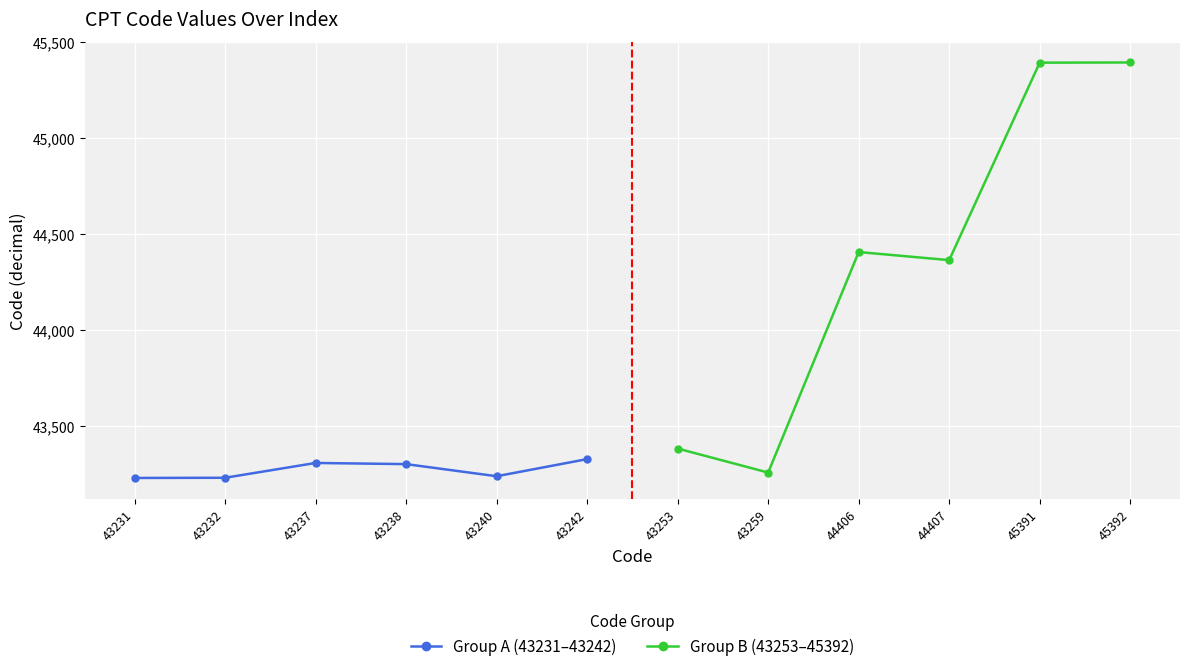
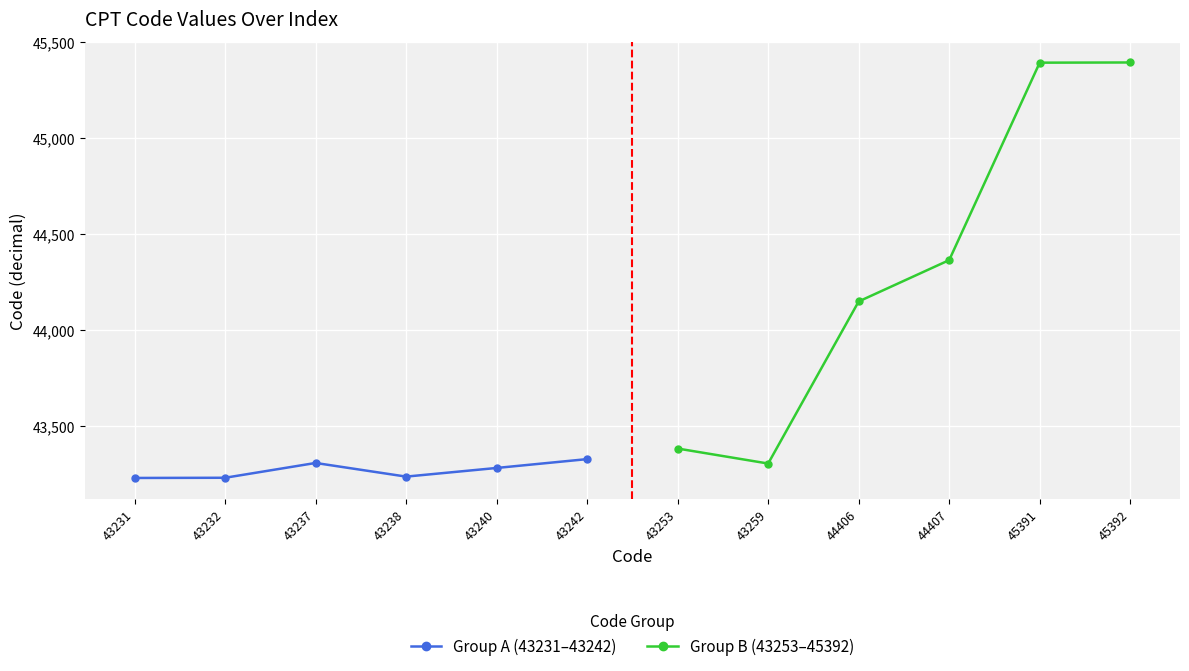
Group A (43231–43242), 43238: 43,300 -> 43,240
Group A (43231–43242), 43240: 43,240 -> 43,280
Group B (43253–45392), 43259: 43,260 -> 43,310
Group B (43253–45392), 44406: 44,410 -> 44,150
